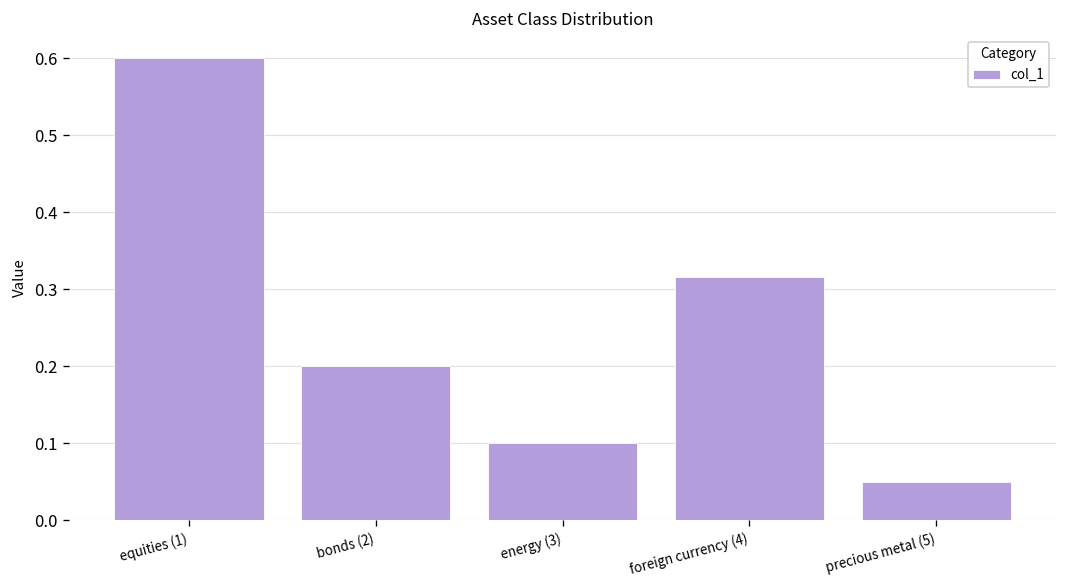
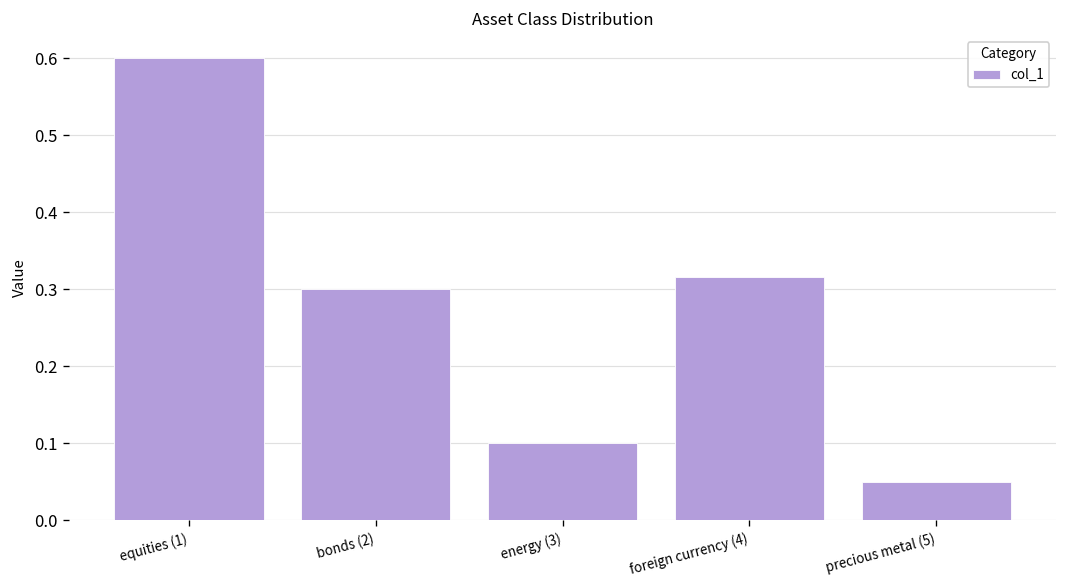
bonds (2): 0.2 -> 0.3
